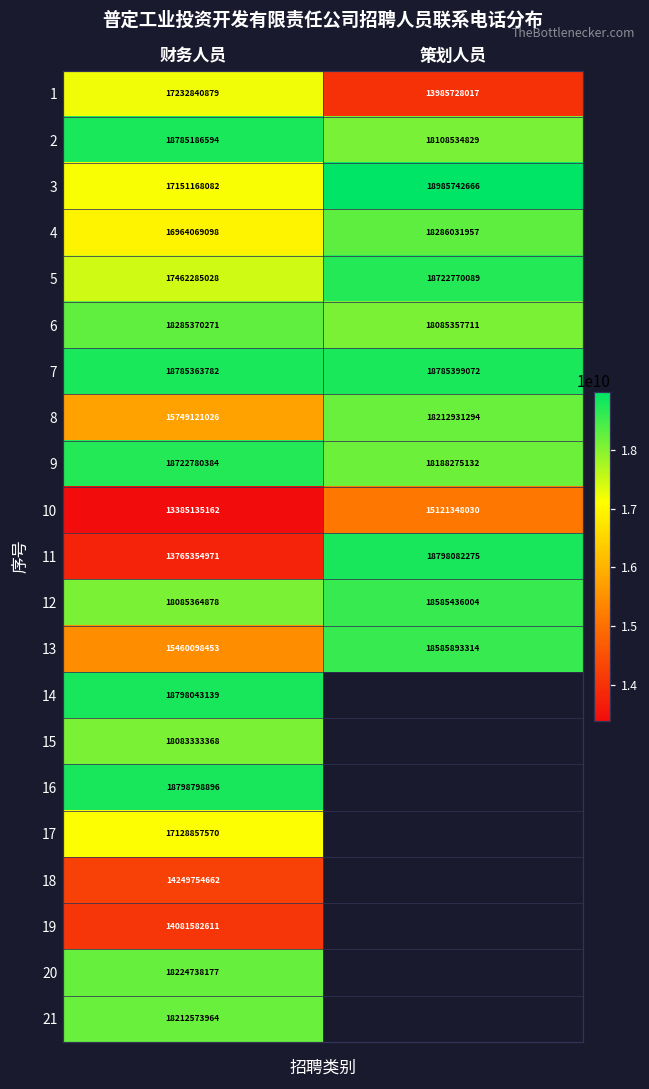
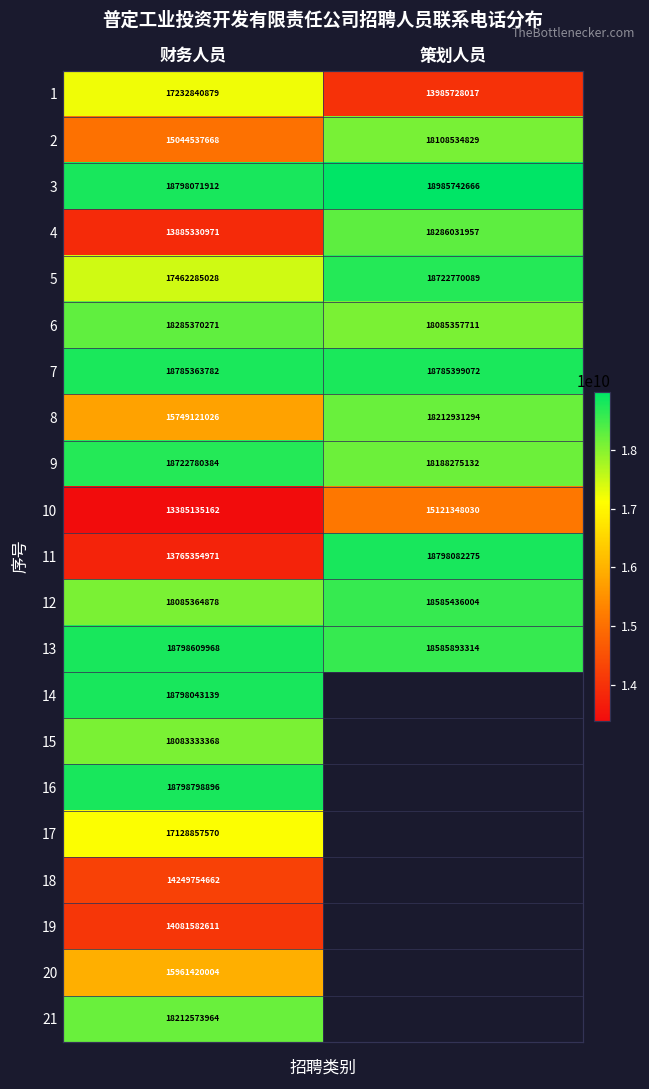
2, 财务人员: 18785186594 -> 15044537668
3, 财务人员: 17151168082 -> 18798071912
4, 财务人员: 16964069098 -> 13885330971
13, 财务人员: 15460098453 -> 18798609968
20, 财务人员: 18224738177 -> 15961420004
